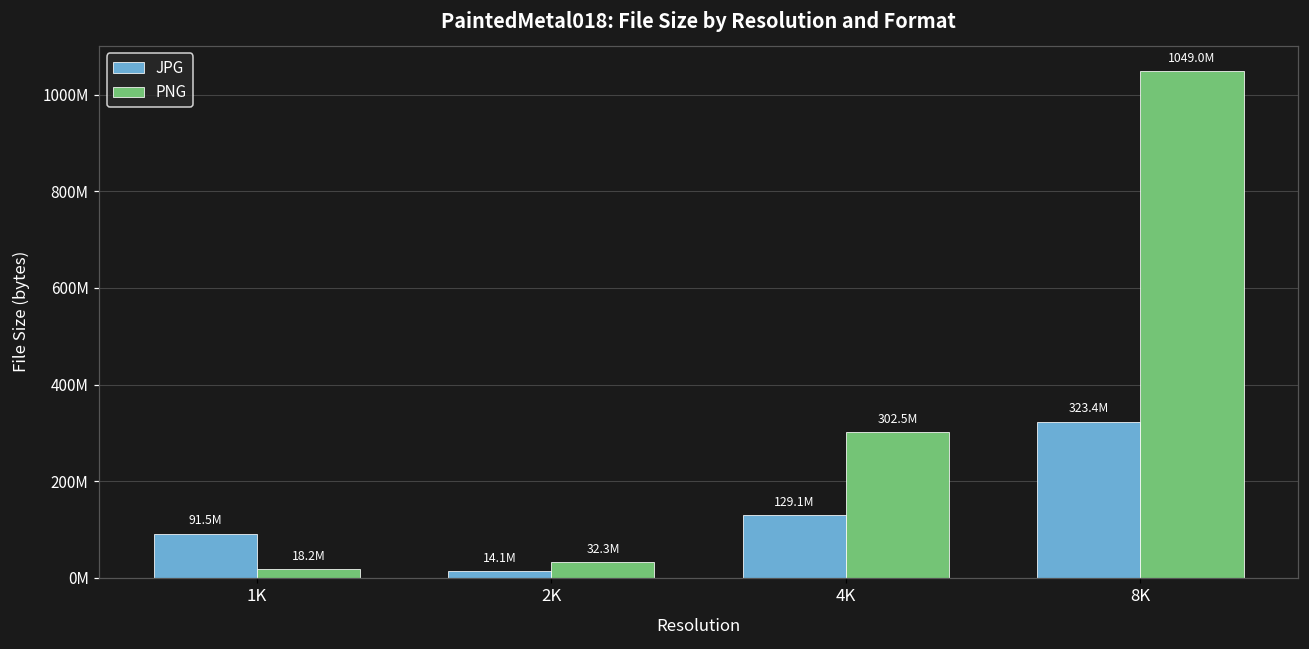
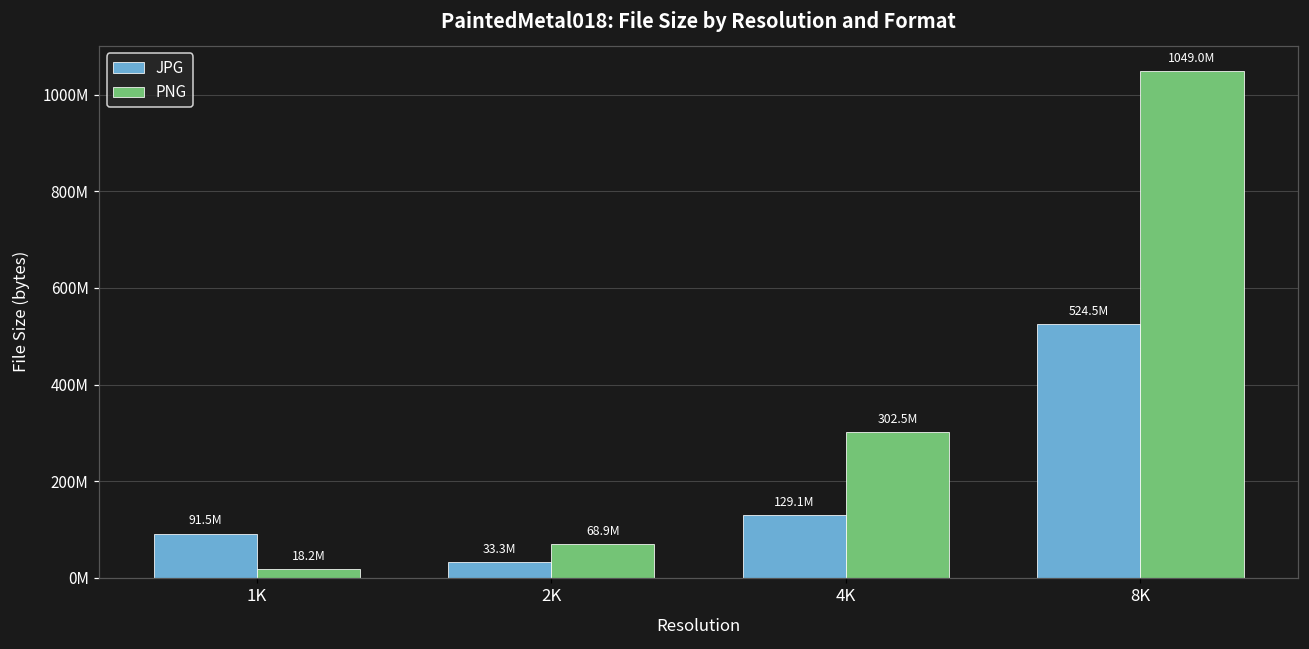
JPG, 2K: 14.1M -> 33.3M
PNG, 2K: 32.3M -> 68.9M
JPG, 8K: 323.4M -> 524.5M
